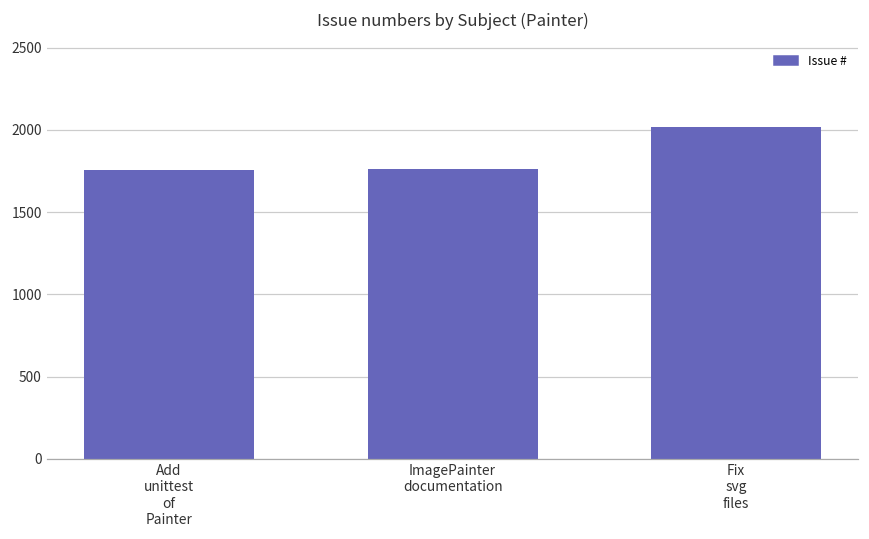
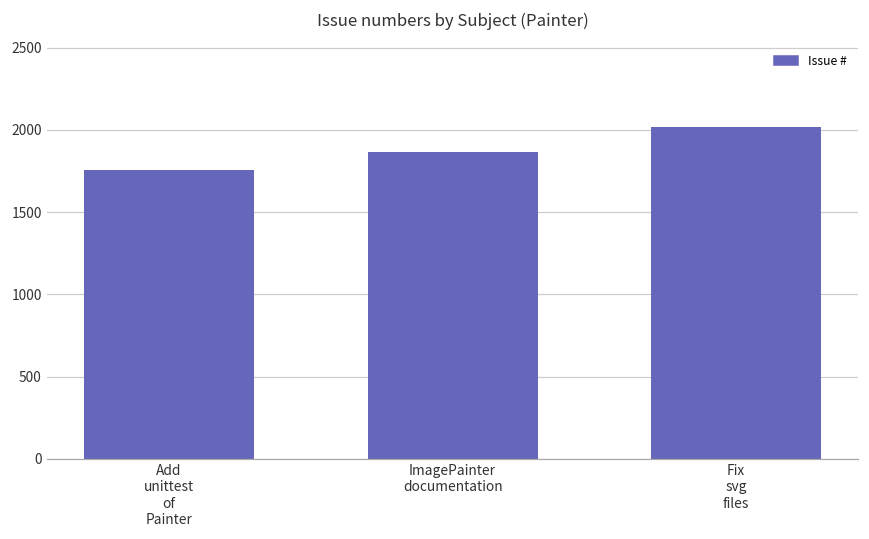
ImagePainter documentation: 1760 -> 1860
